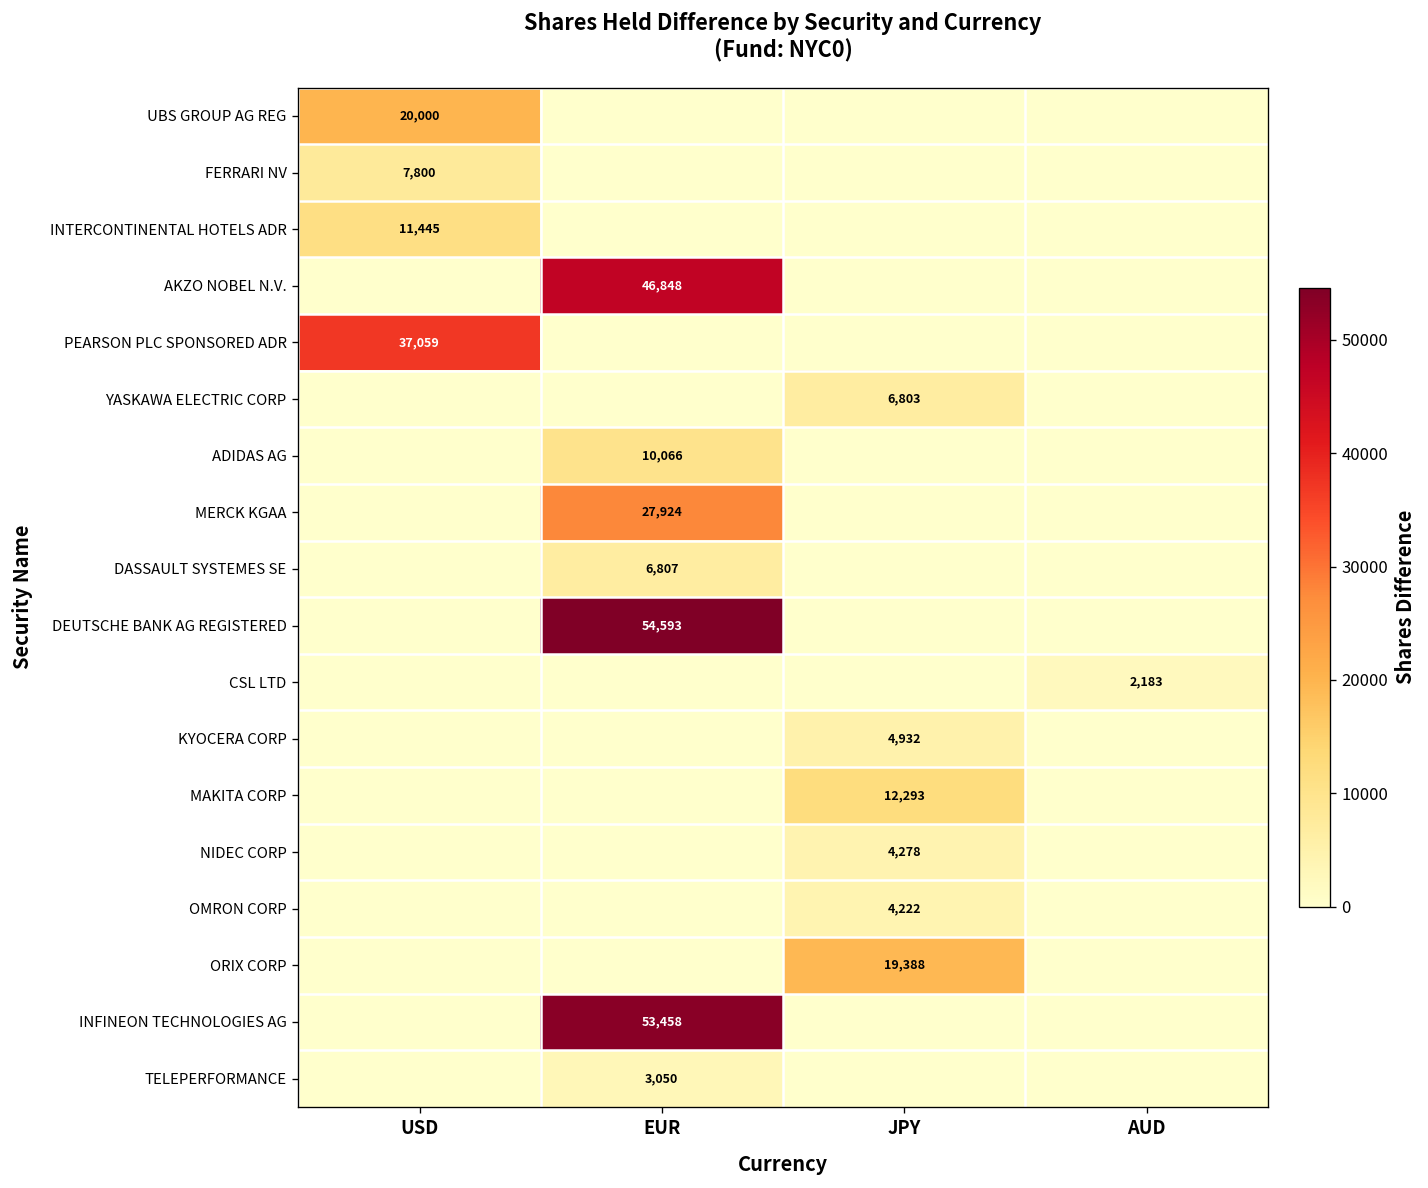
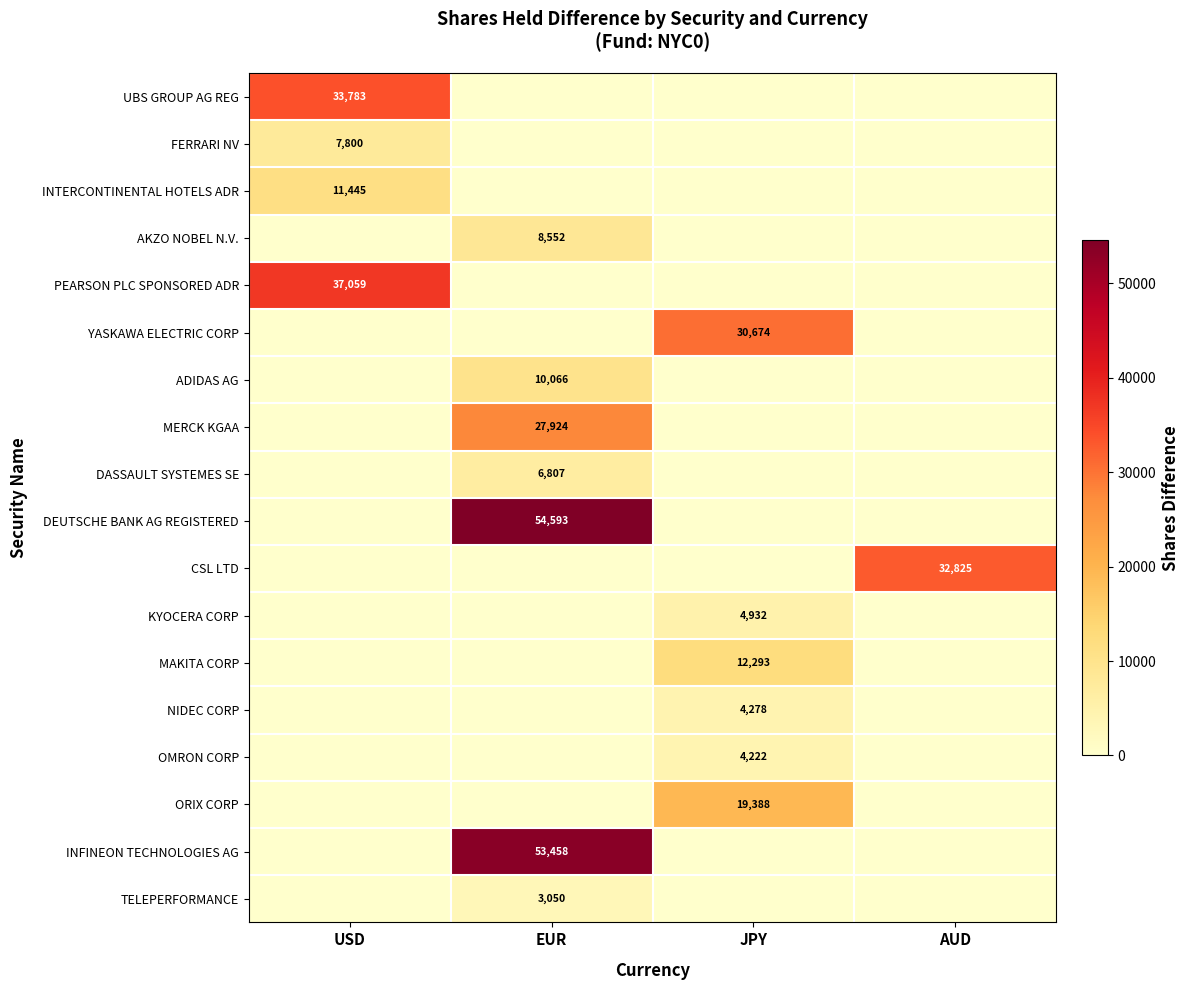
UBS GROUP AG REG, USD: 20,000 -> 33,783
AKZO NOBEL N.V., EUR: 46,848 -> 8,552
YASKAWA ELECTRIC CORP, JPY: 6,803 -> 30,674
CSL LTD, AUD: 2,183 -> 32,825
